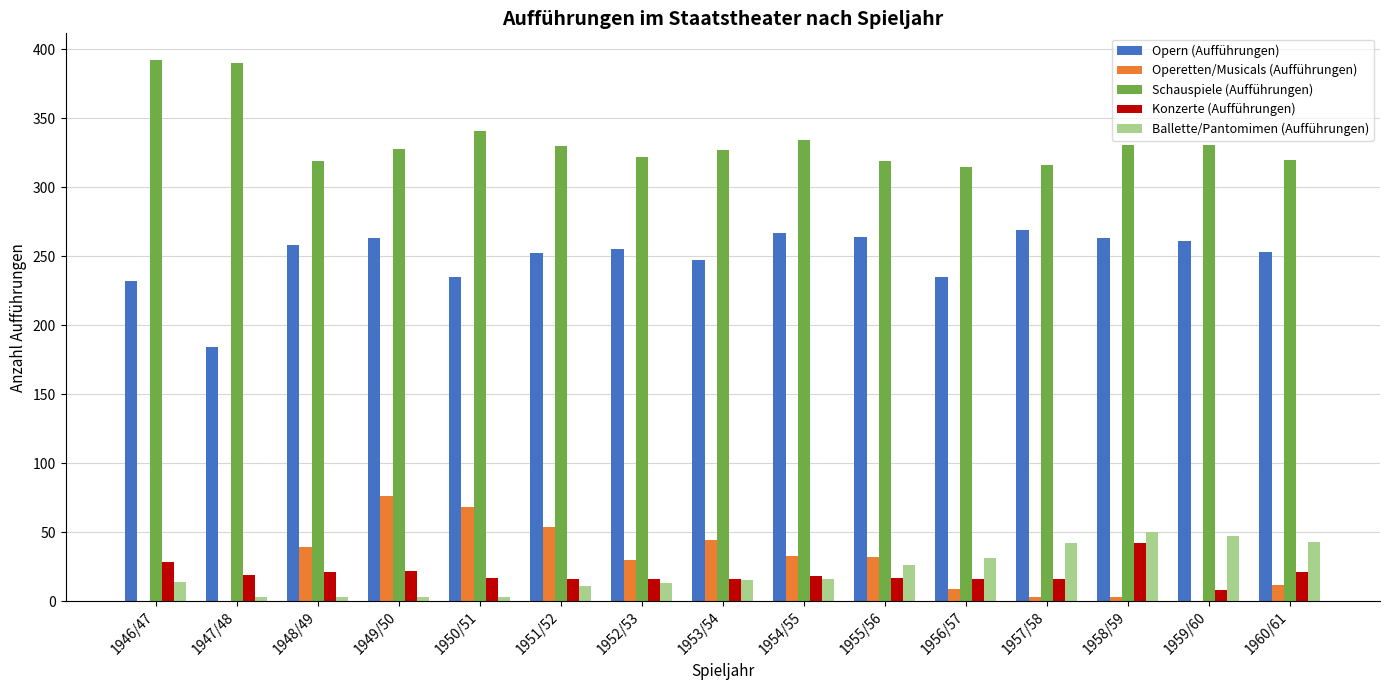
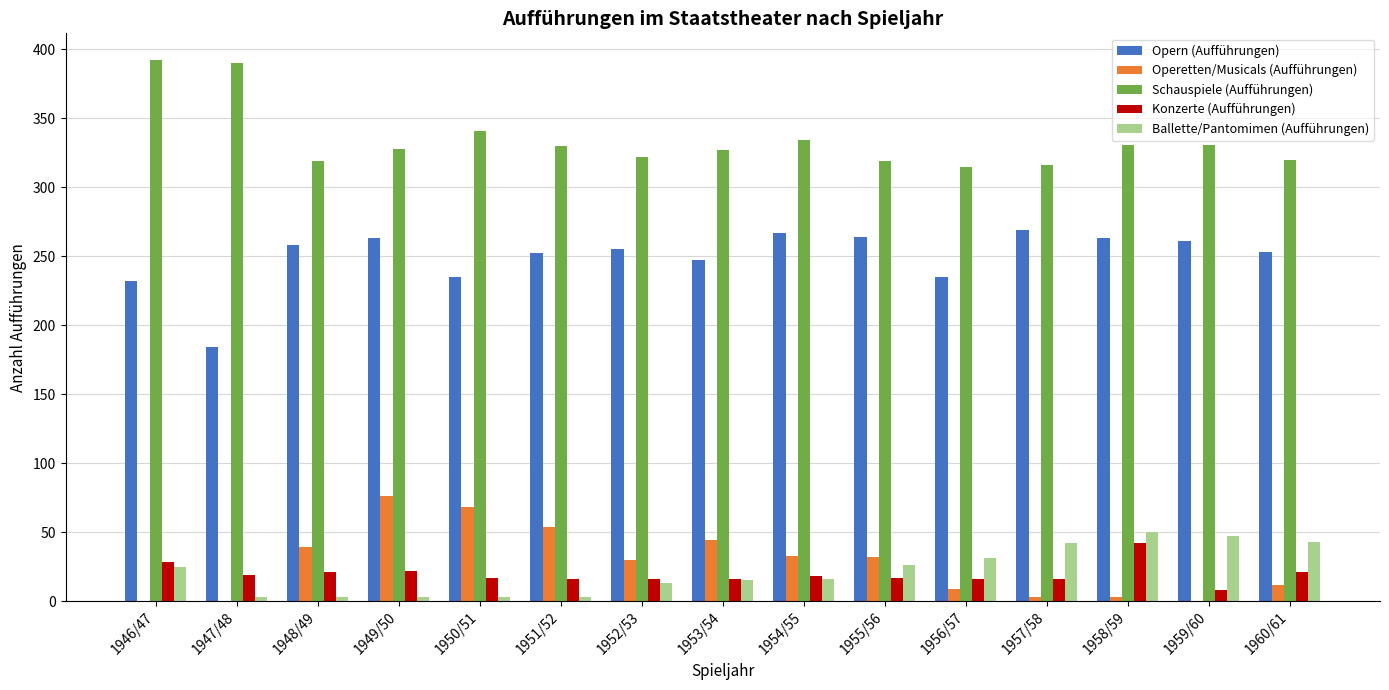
Ballette/Pantomimen (Aufführungen), 1946/47: 14 -> 25
Ballette/Pantomimen (Aufführungen), 1951/52: 11 -> 3
